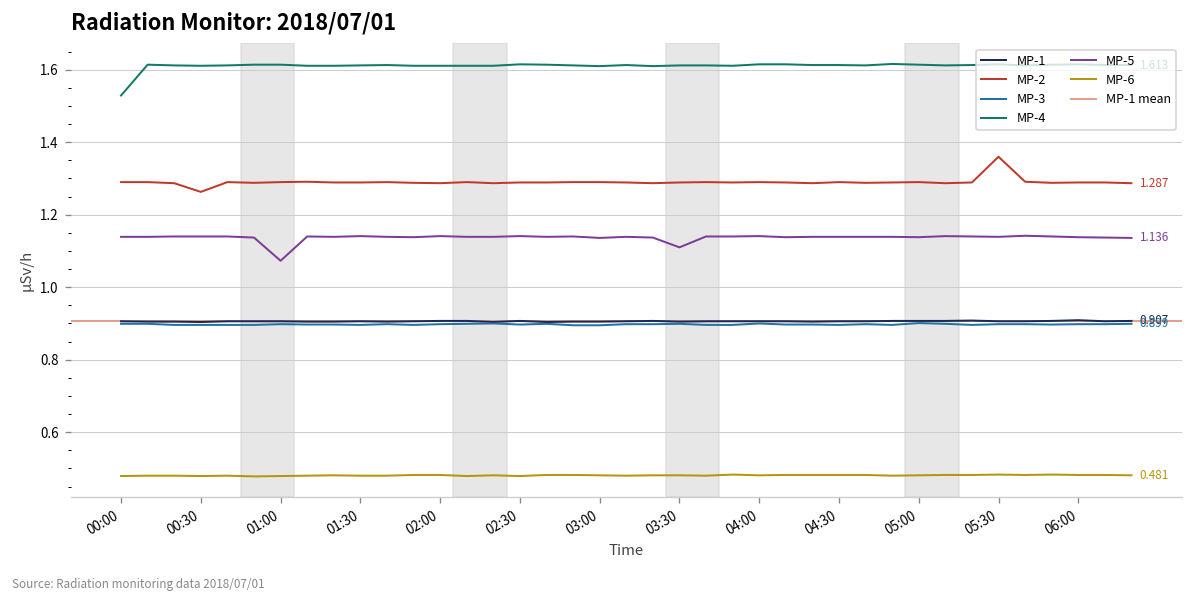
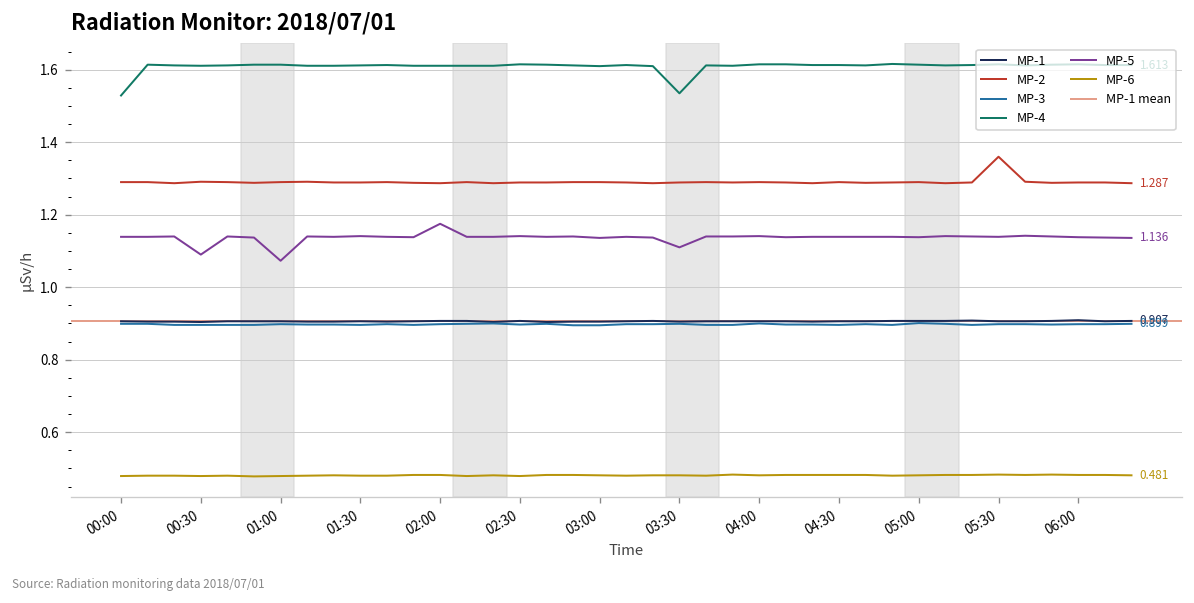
MP-2, 00:30: 1.26 -> 1.29
MP-5, 00:30: 1.14 -> 1.09
MP-5, 02:00: 1.14 -> 1.18
MP-4, 03:30: 1.61 -> 1.54
